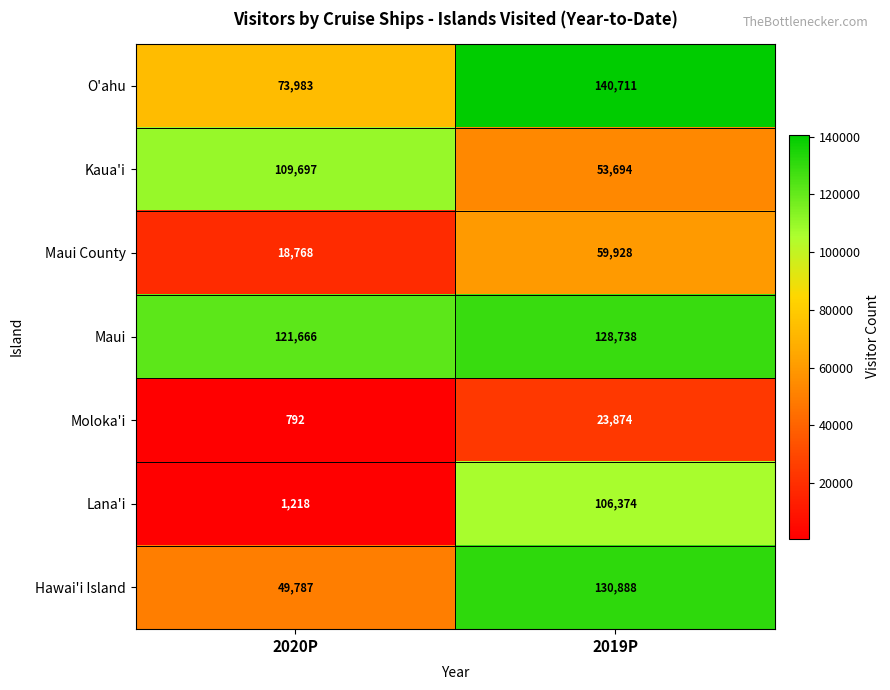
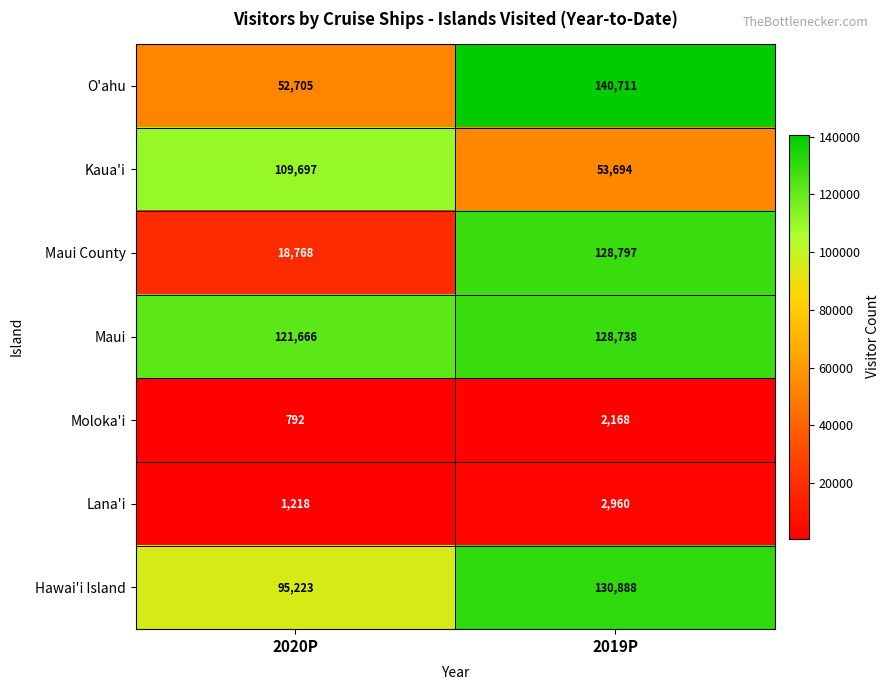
O'ahu, 2020P: 73,983 -> 52,705
Maui County, 2019P: 59,928 -> 128,797
Moloka'i, 2019P: 23,874 -> 2,168
Lana'i, 2019P: 106,374 -> 2,960
Hawai'i Island, 2020P: 49,787 -> 95,223
